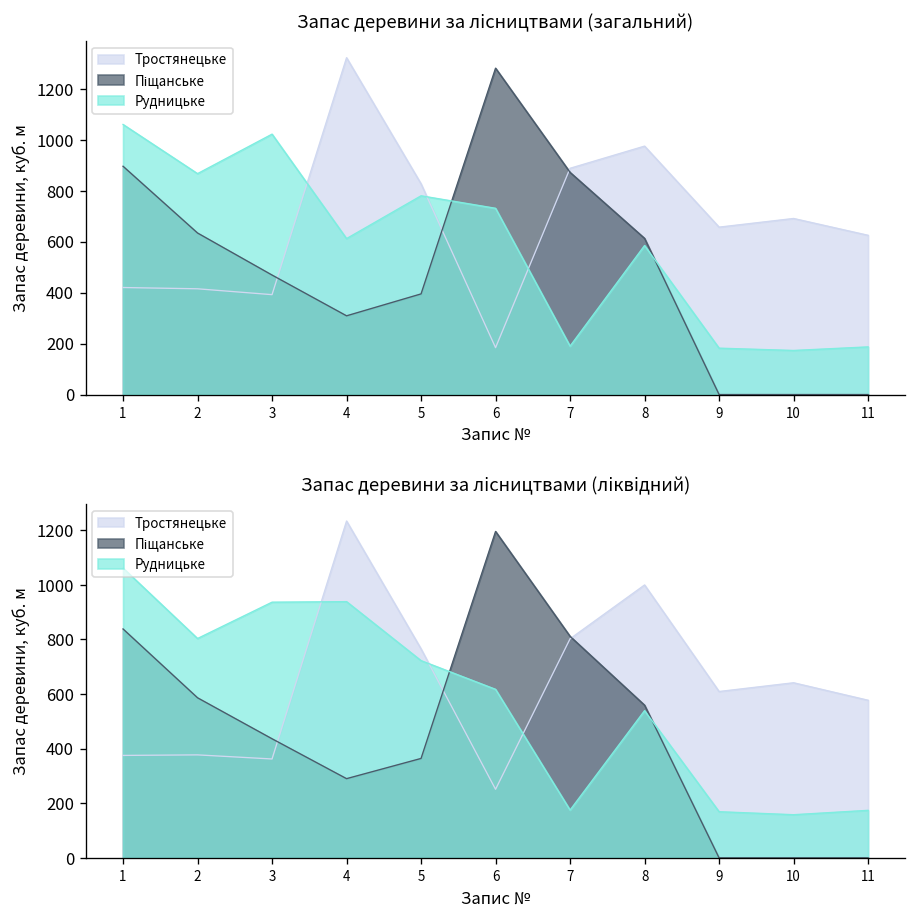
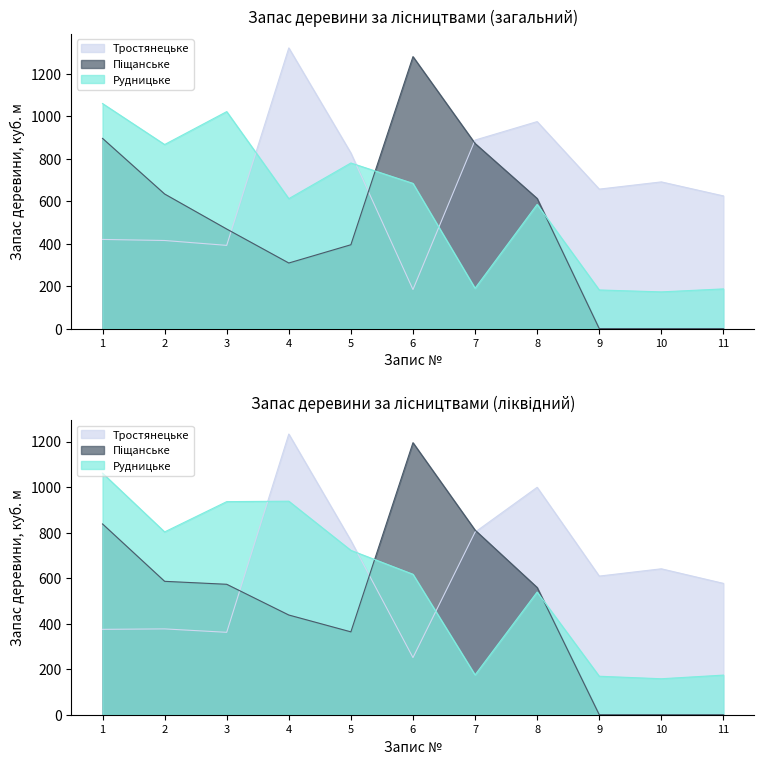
Запас деревини за лісництвами (загальний), Рудницьке, 6: 730 -> 680
Запас деревини за лісництвами (ліквідний), Піщанське, 3: 440 -> 570
Запас деревини за лісництвами (ліквідний), Піщанське, 4: 290 -> 440
